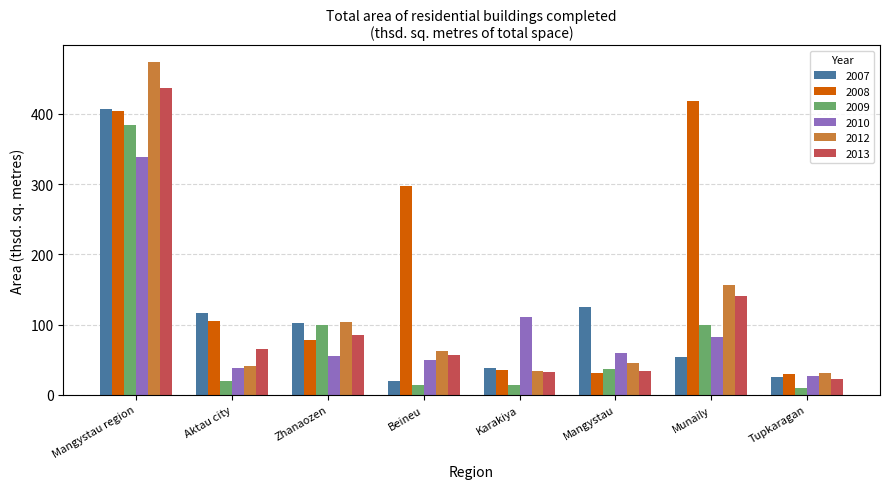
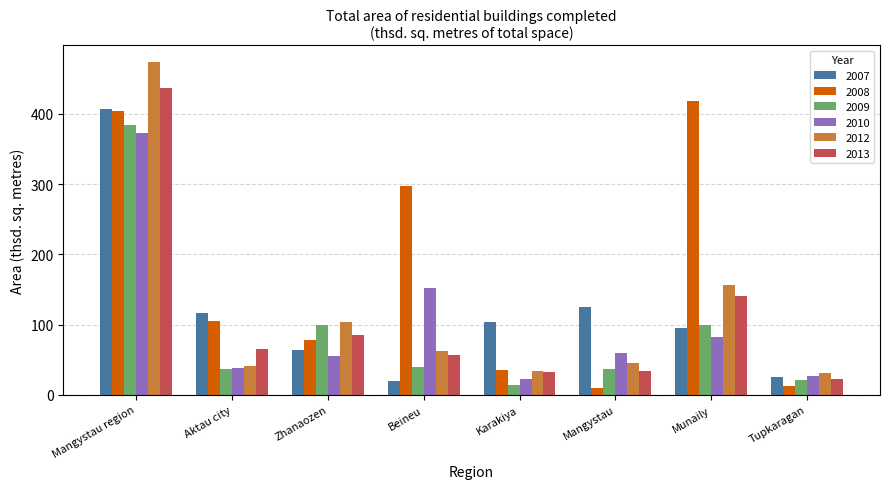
2010, Mangystau region: 340 -> 370
2009, Aktau city: 20 -> 40
2007, Zhanaozen: 100 -> 60
2009, Beineu: 10 -> 40
2010, Beineu: 50 -> 150
2007, Karakiya: 40 -> 100
2010, Karakiya: 110 -> 20
2008, Mangystau: 30 -> 10
2007, Munaily: 50 -> 100
2008, Tupkaragan: 30 -> 10
2009, Tupkaragan: 10 -> 20
